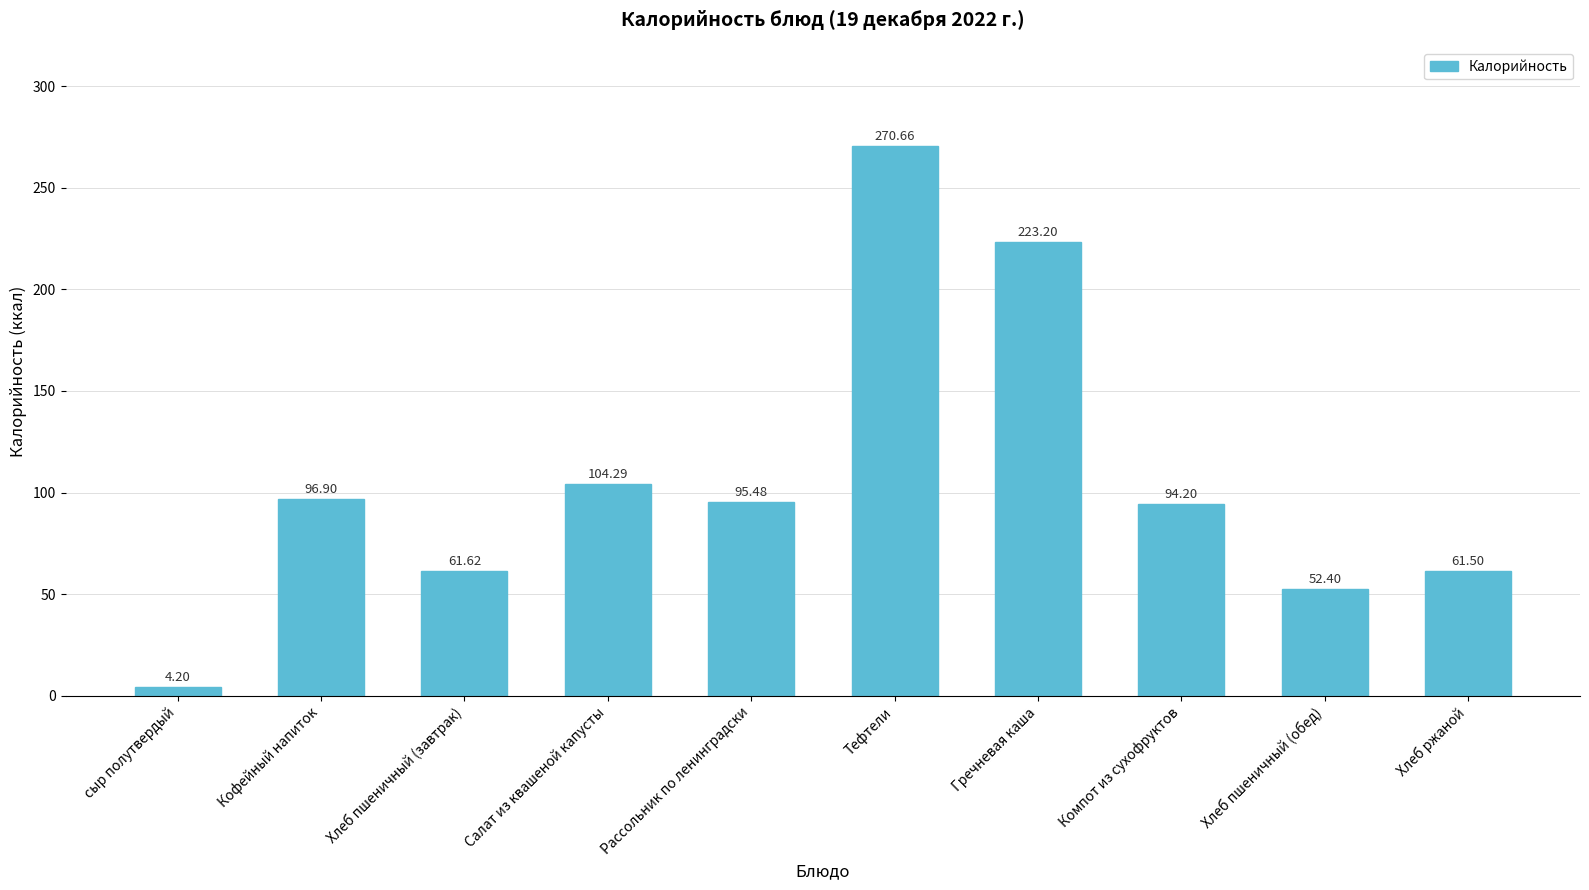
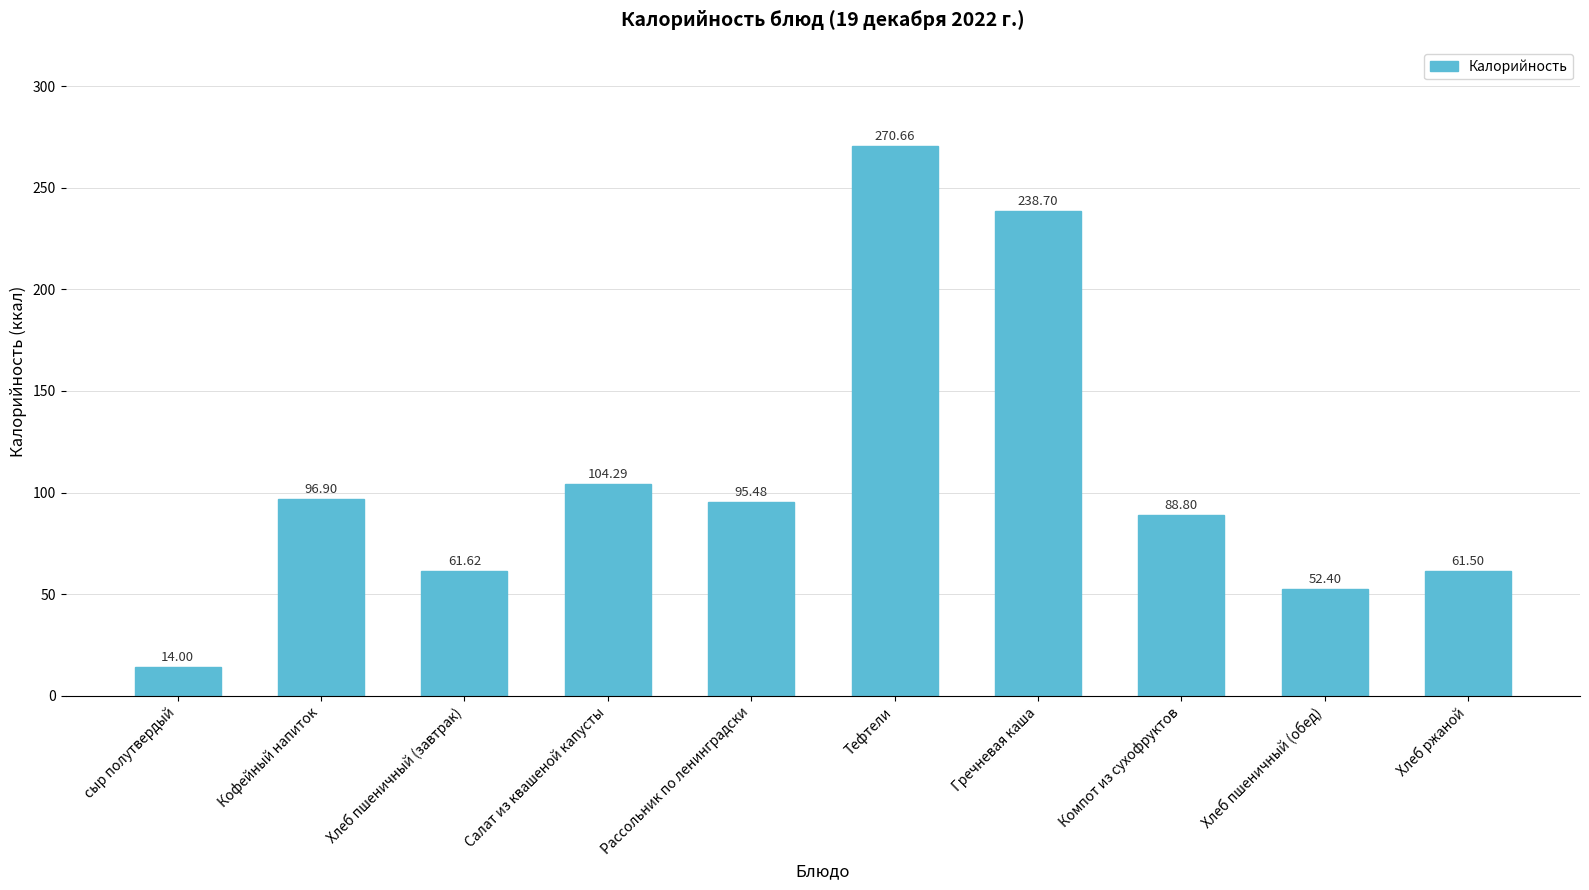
сыр полутвердый: 4.20 -> 14.00
Гречневая каша: 223.20 -> 238.70
Компот из сухофруктов: 94.20 -> 88.80
